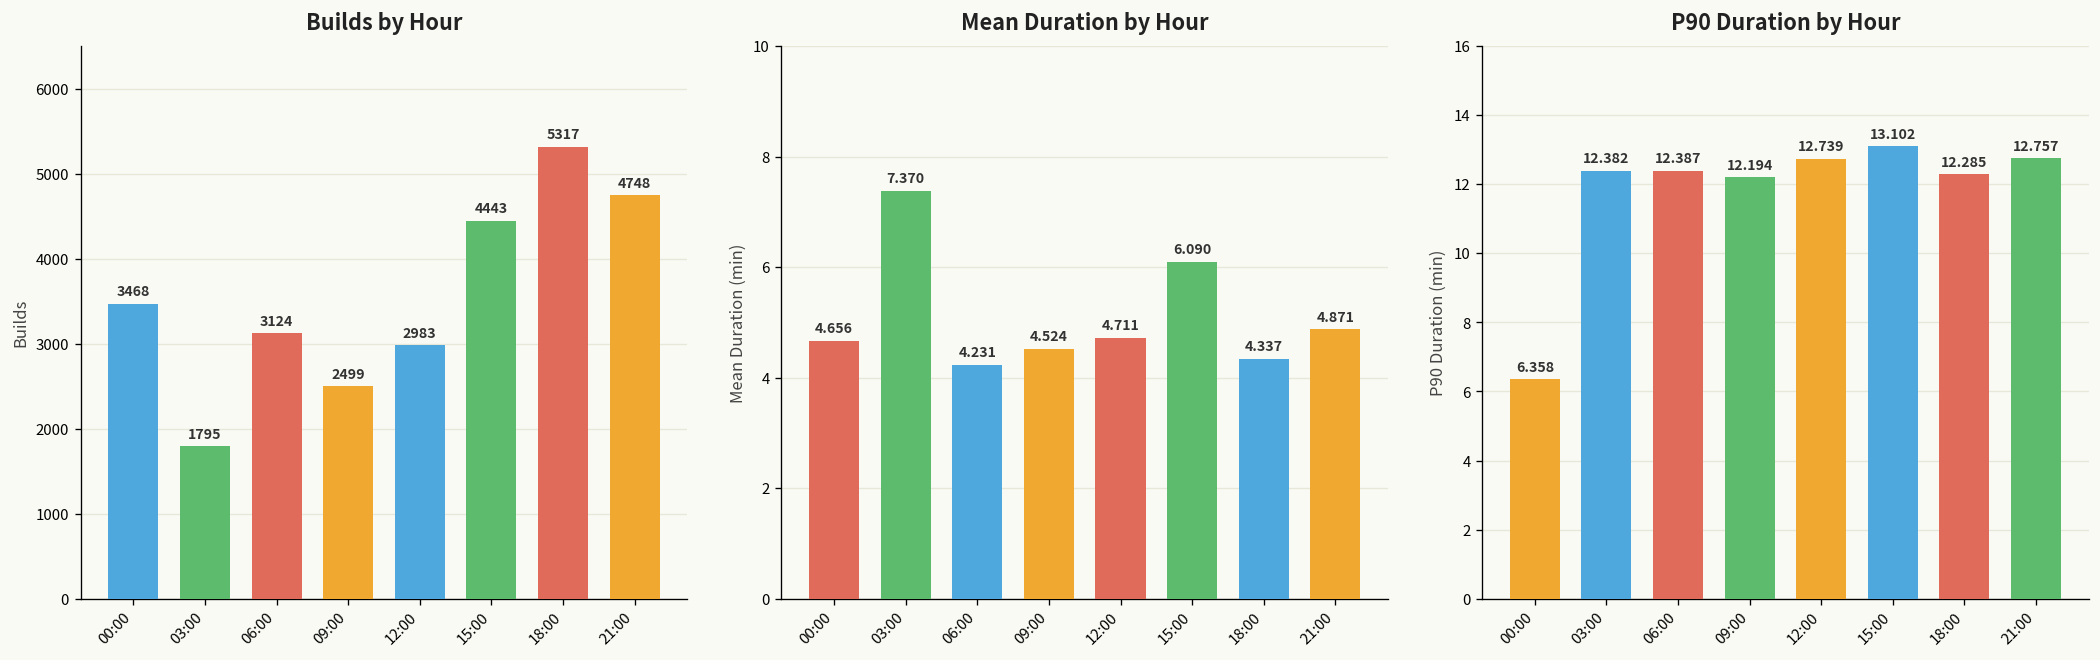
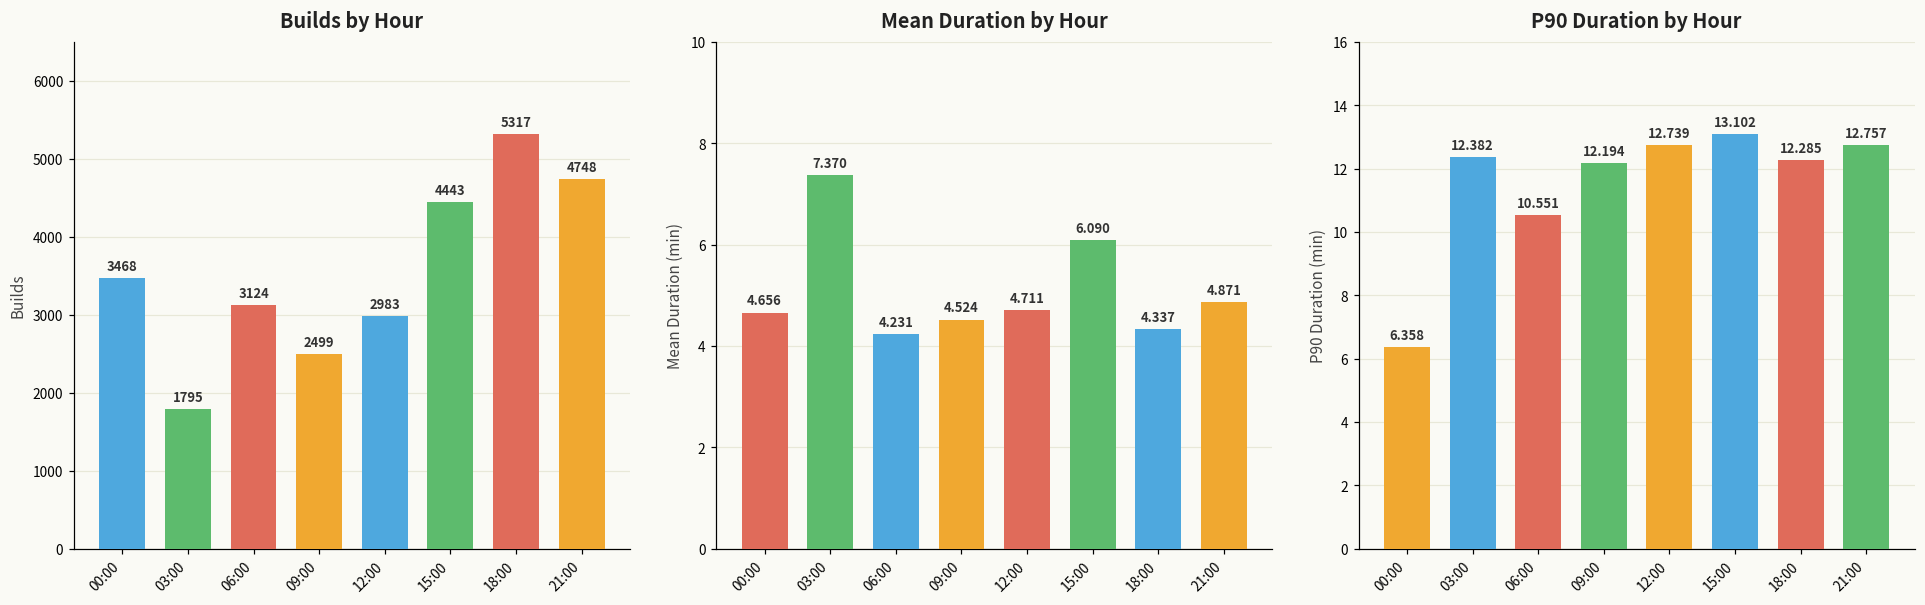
P90 Duration by Hour, 06:00: 12.387 -> 10.551
